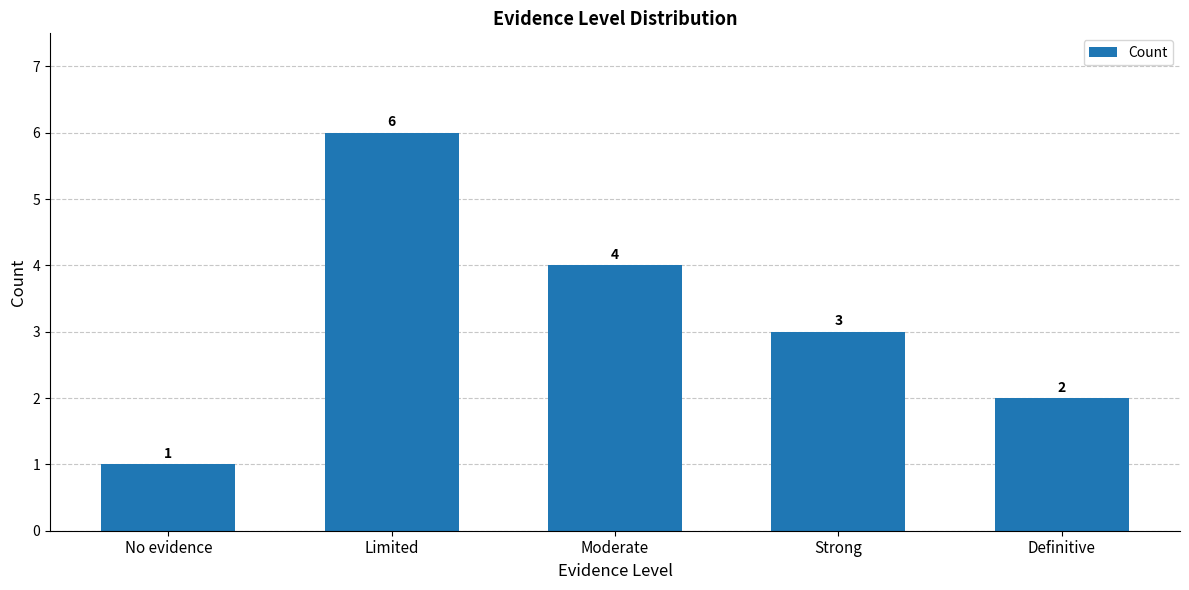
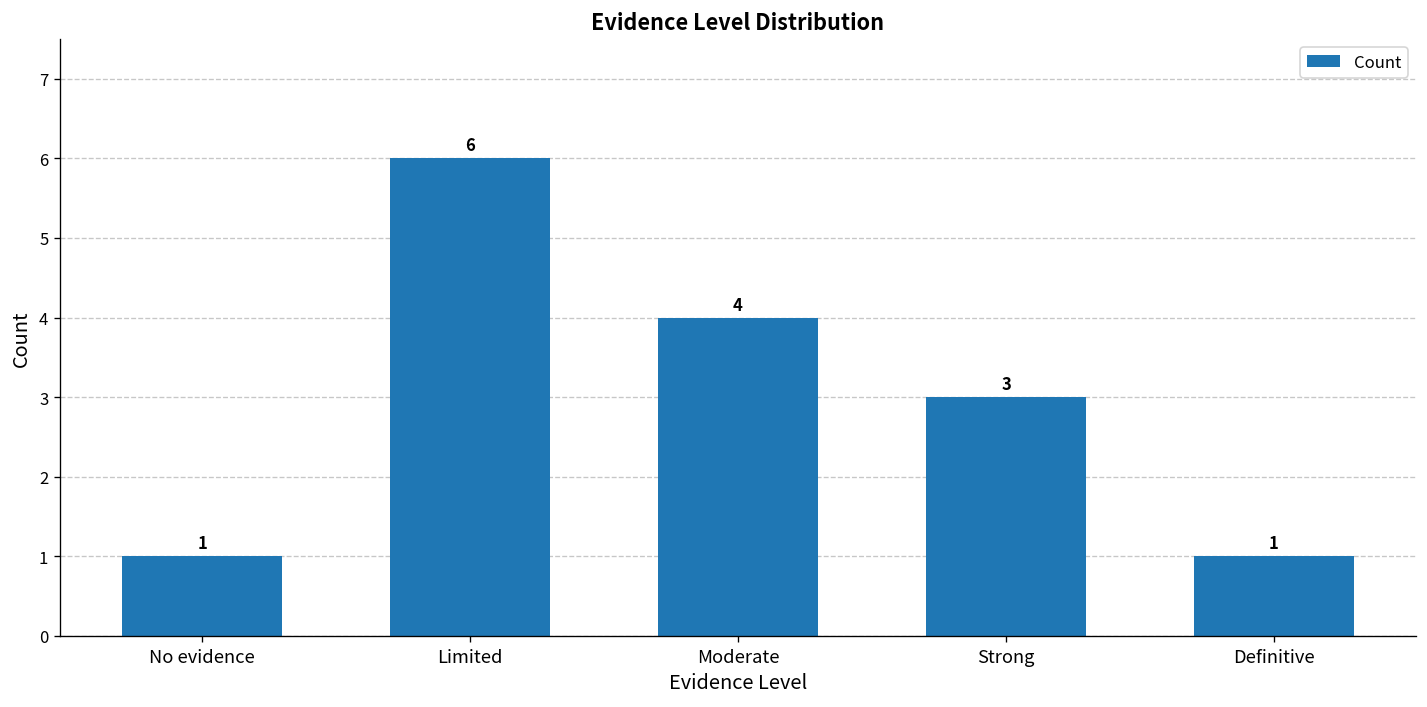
Definitive: 2 -> 1
